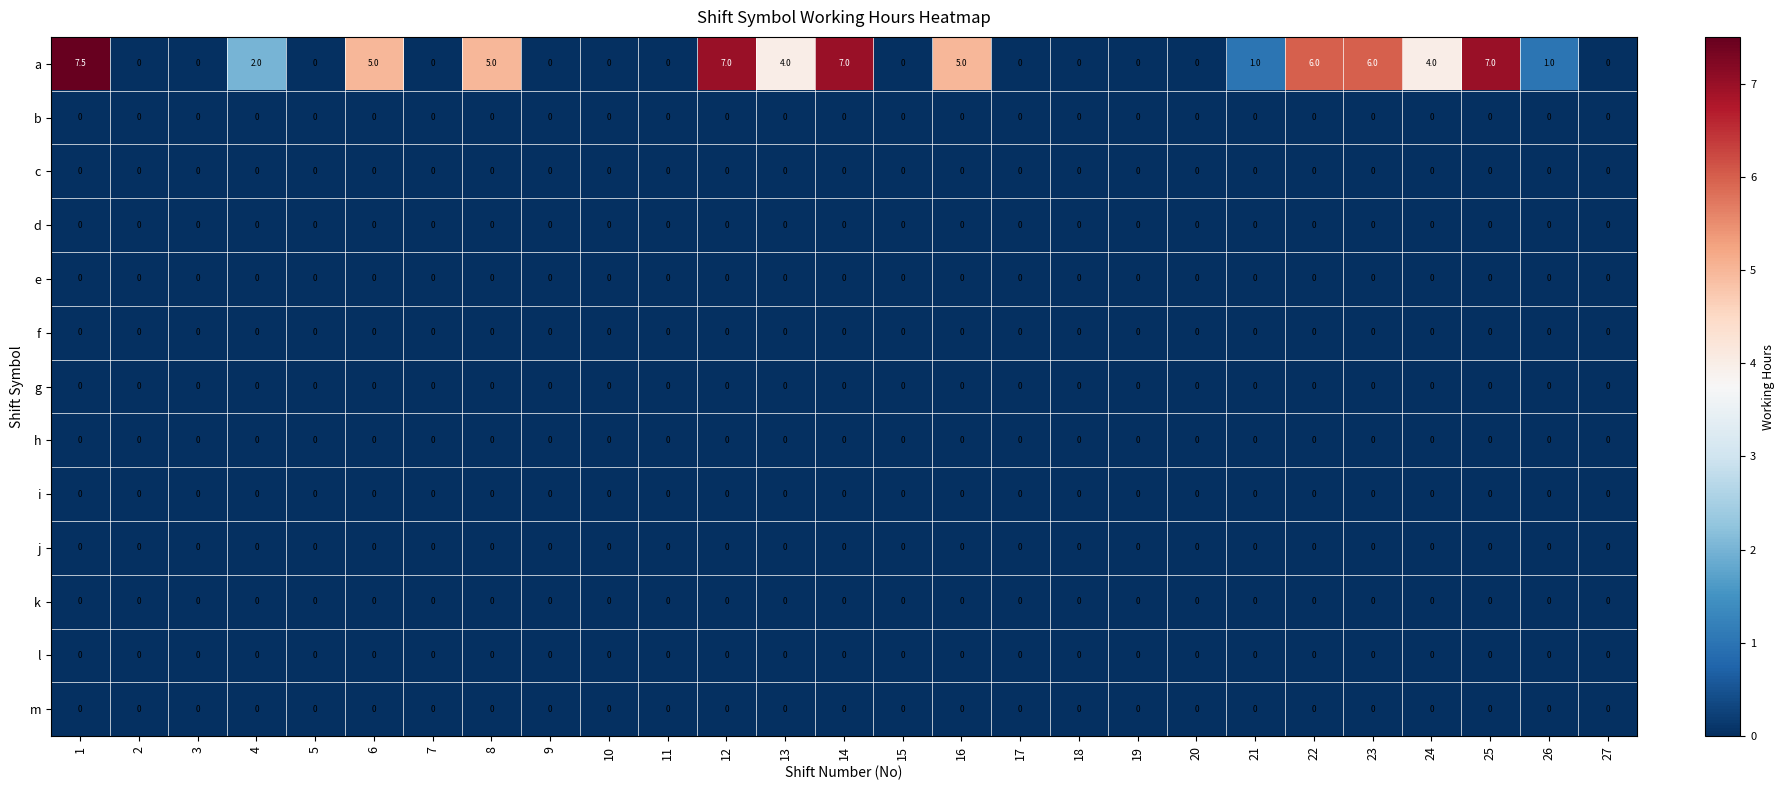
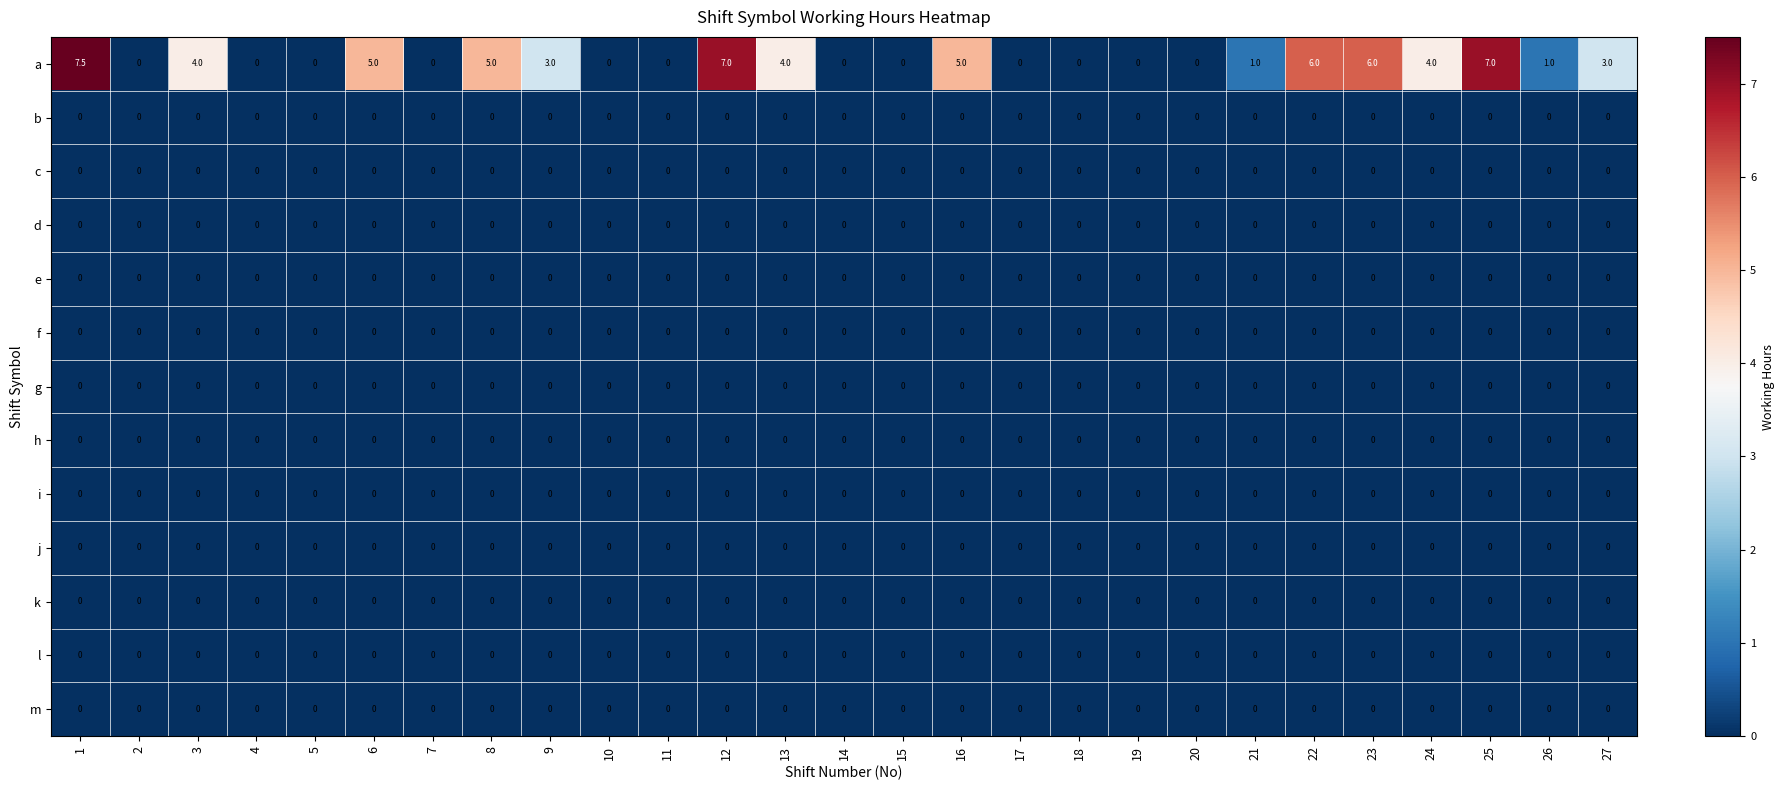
a, 3: 0 -> 4.0
a, 4: 2.0 -> 0
a, 9: 0 -> 3.0
a, 14: 7.0 -> 0
a, 27: 0 -> 3.0
